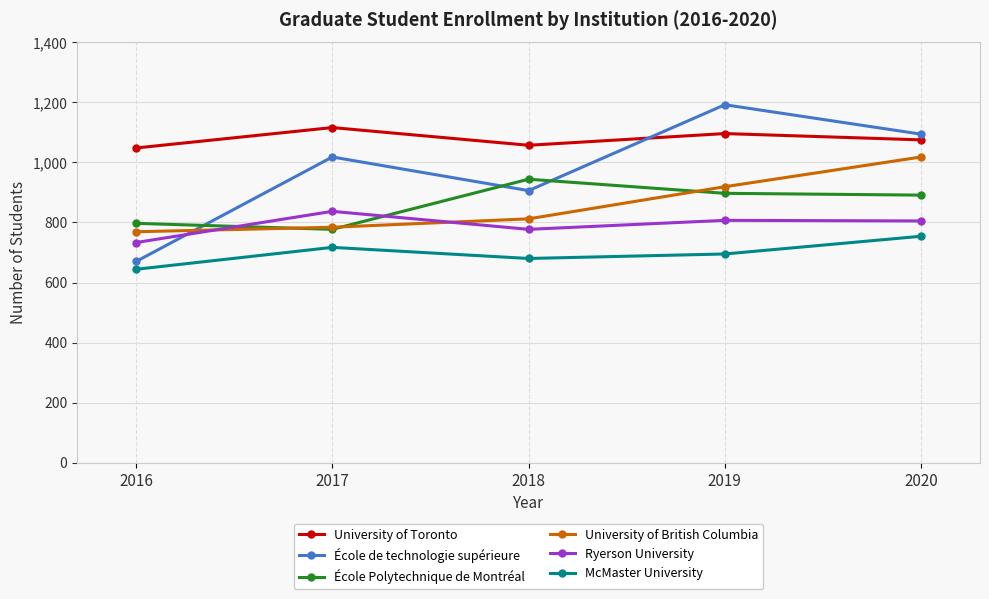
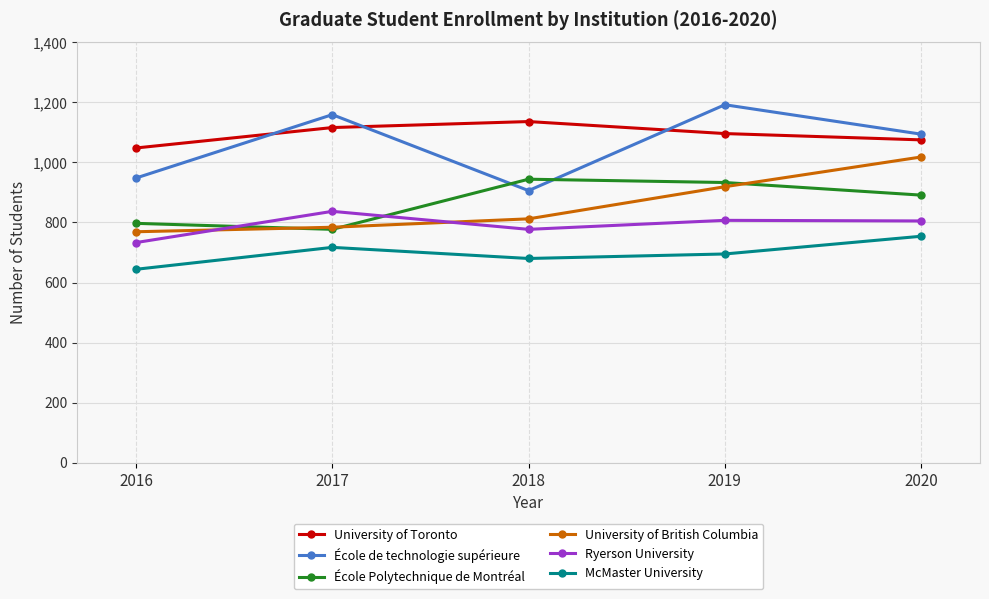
École de technologie supérieure, 2016: 670 -> 950
École de technologie supérieure, 2017: 1,020 -> 1,160
University of Toronto, 2018: 1,060 -> 1,140
École Polytechnique de Montréal, 2019: 900 -> 930
